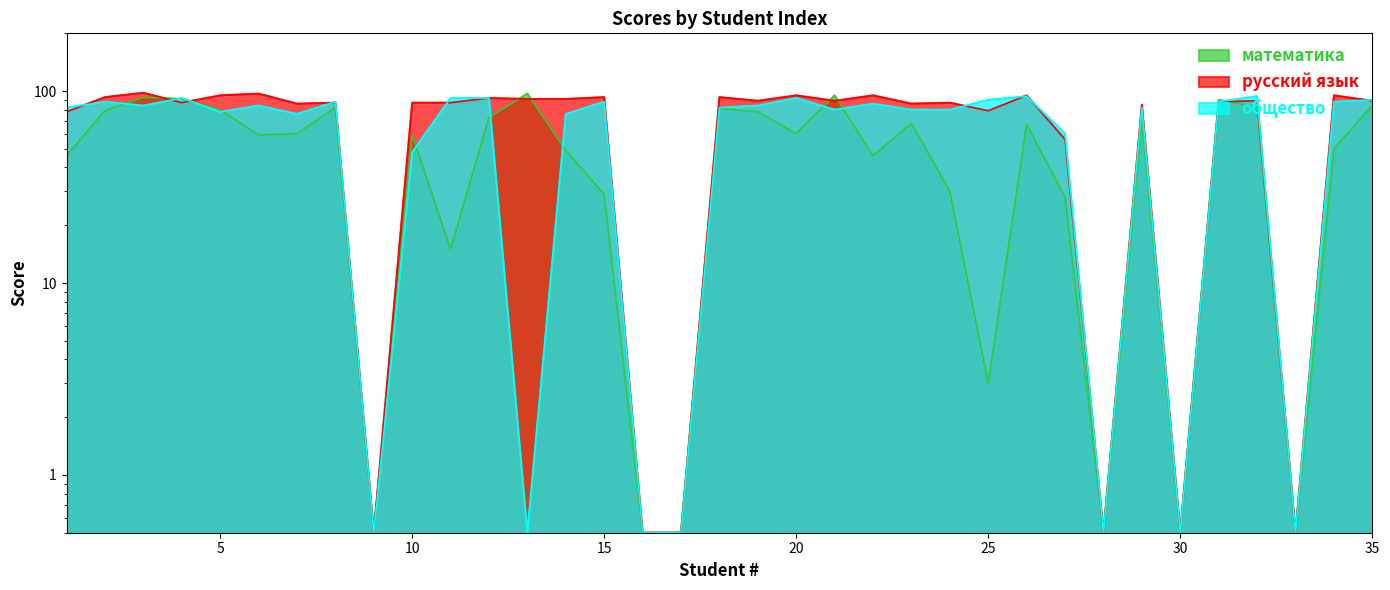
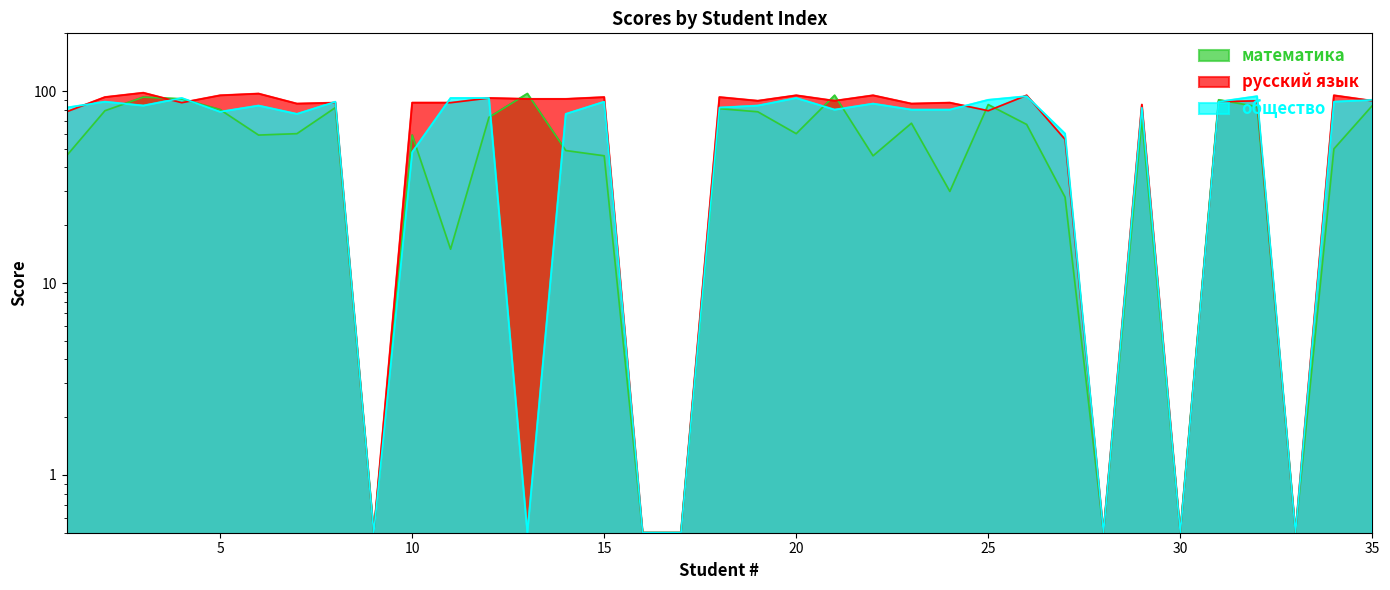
математика, 15: 29 -> 46
математика, 25: 3 -> 90
